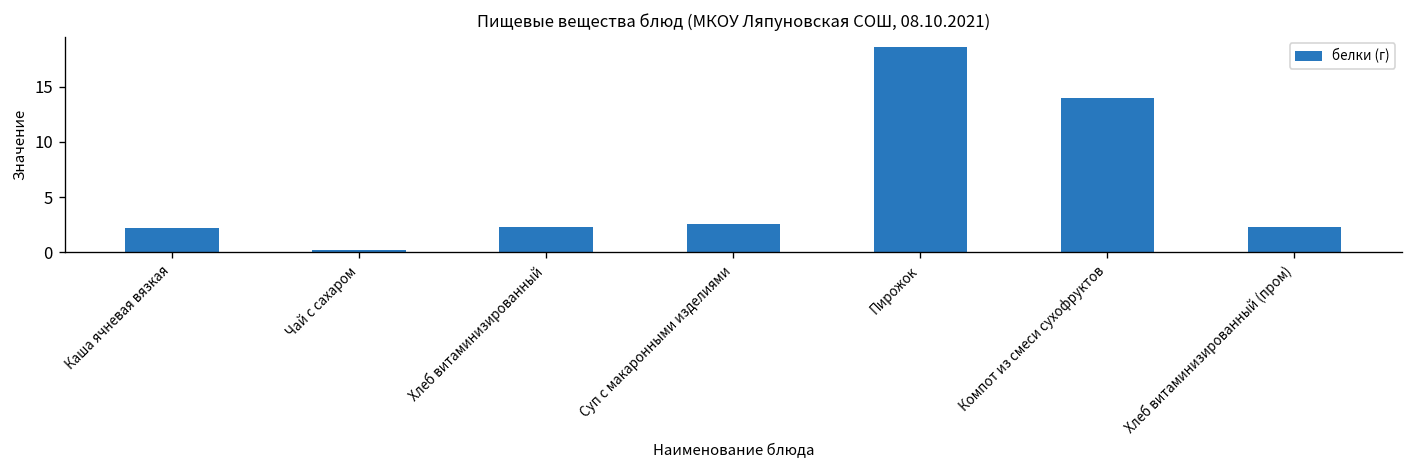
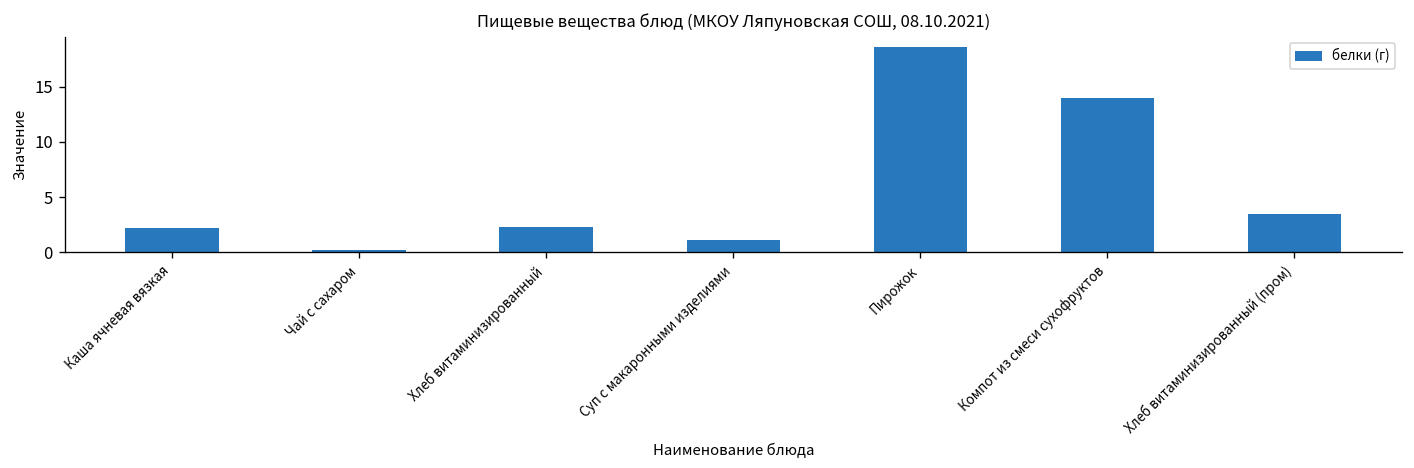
Суп с макаронными изделиями: 3 -> 1
Хлеб витаминизированный (пром): 2 -> 3
